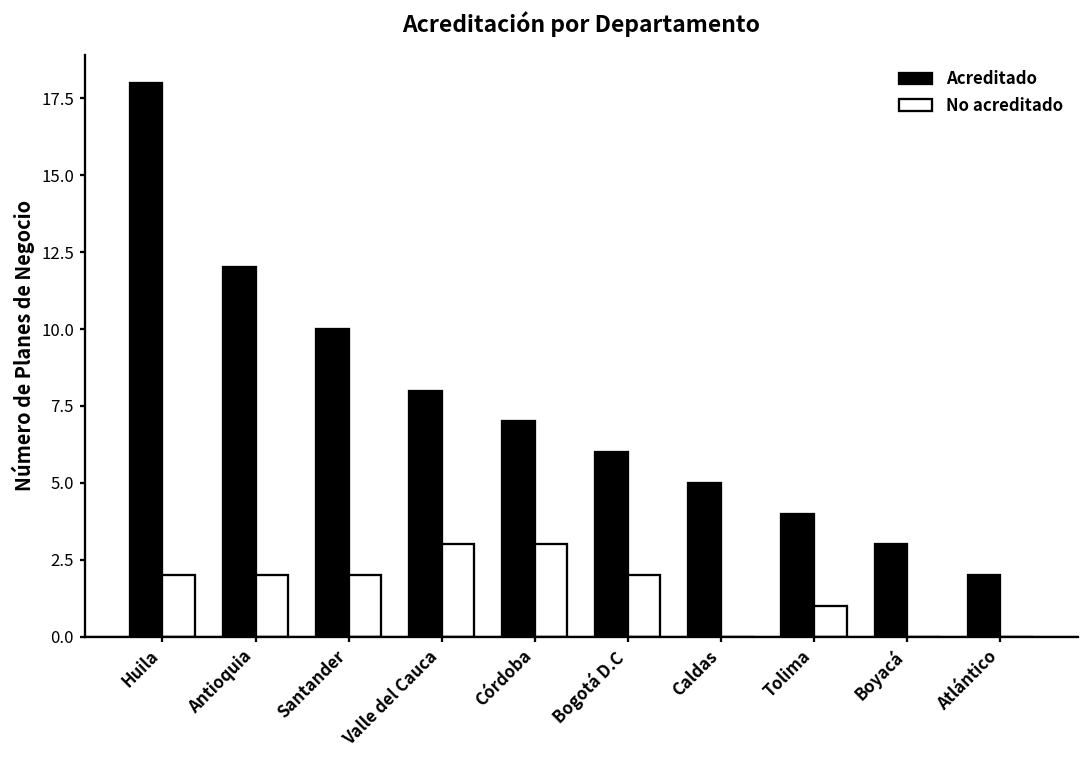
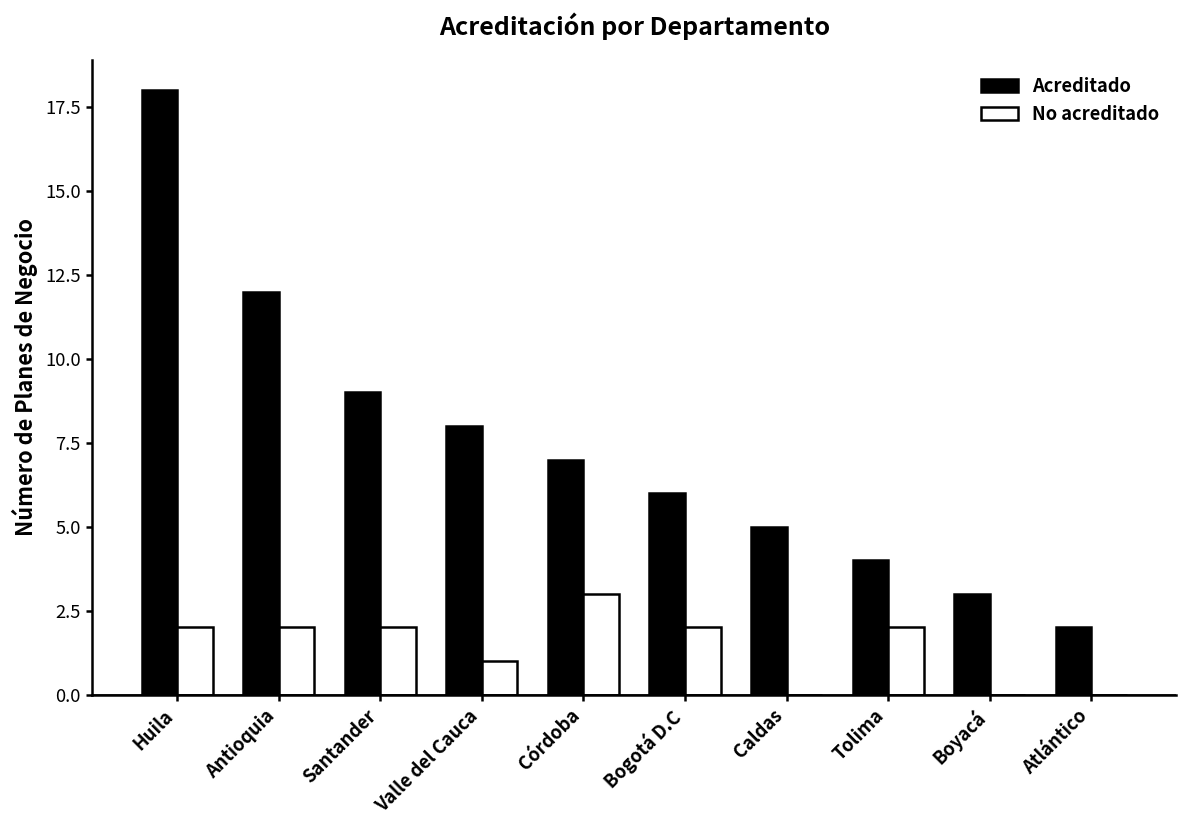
Acreditado, Santander: 10 -> 9
No acreditado, Valle del Cauca: 3 -> 1
No acreditado, Tolima: 1 -> 2
